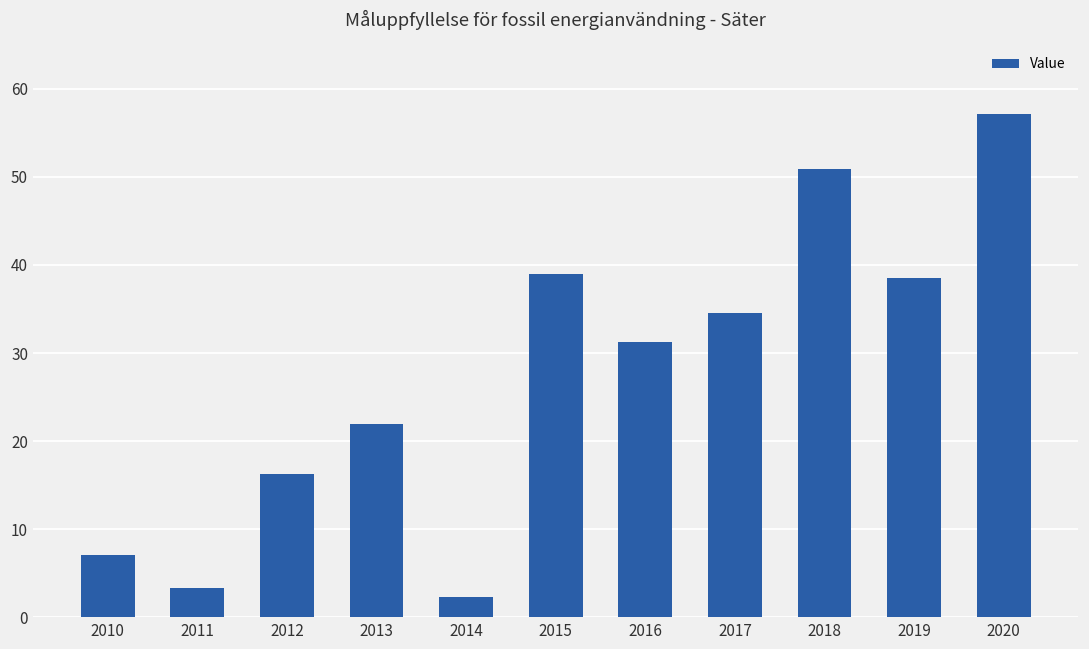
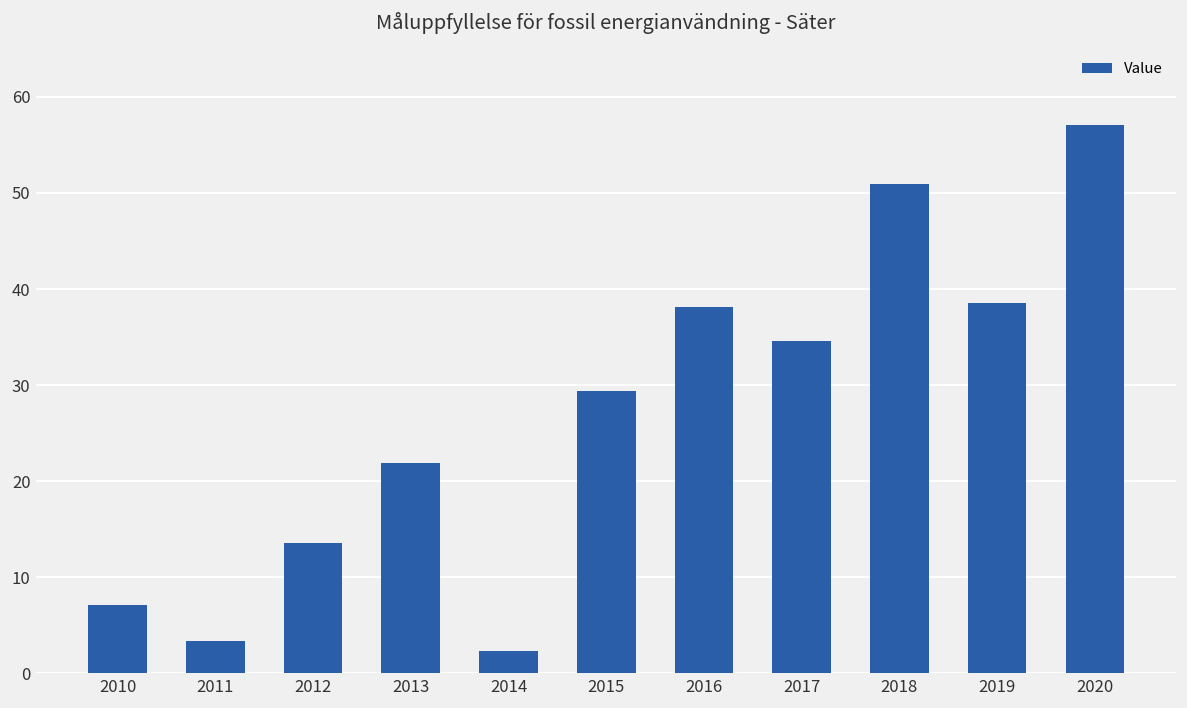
2012: 16 -> 14
2015: 39 -> 29
2016: 31 -> 38
